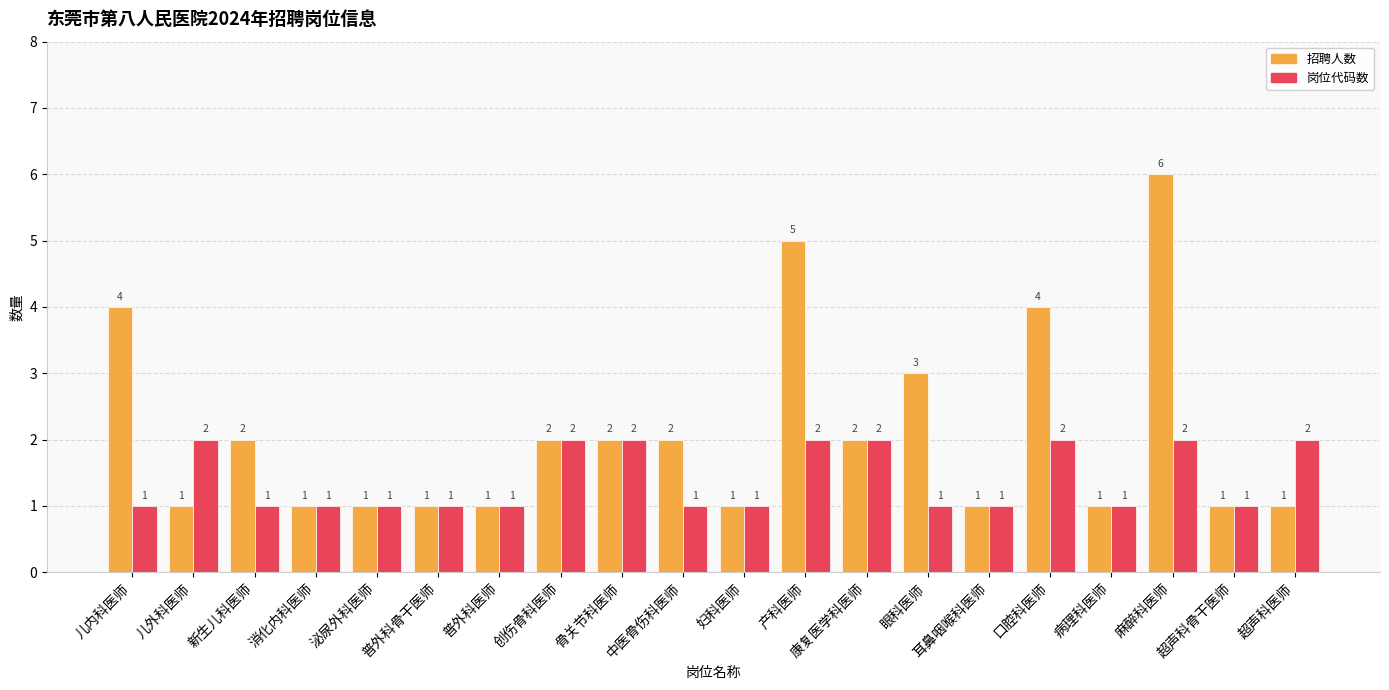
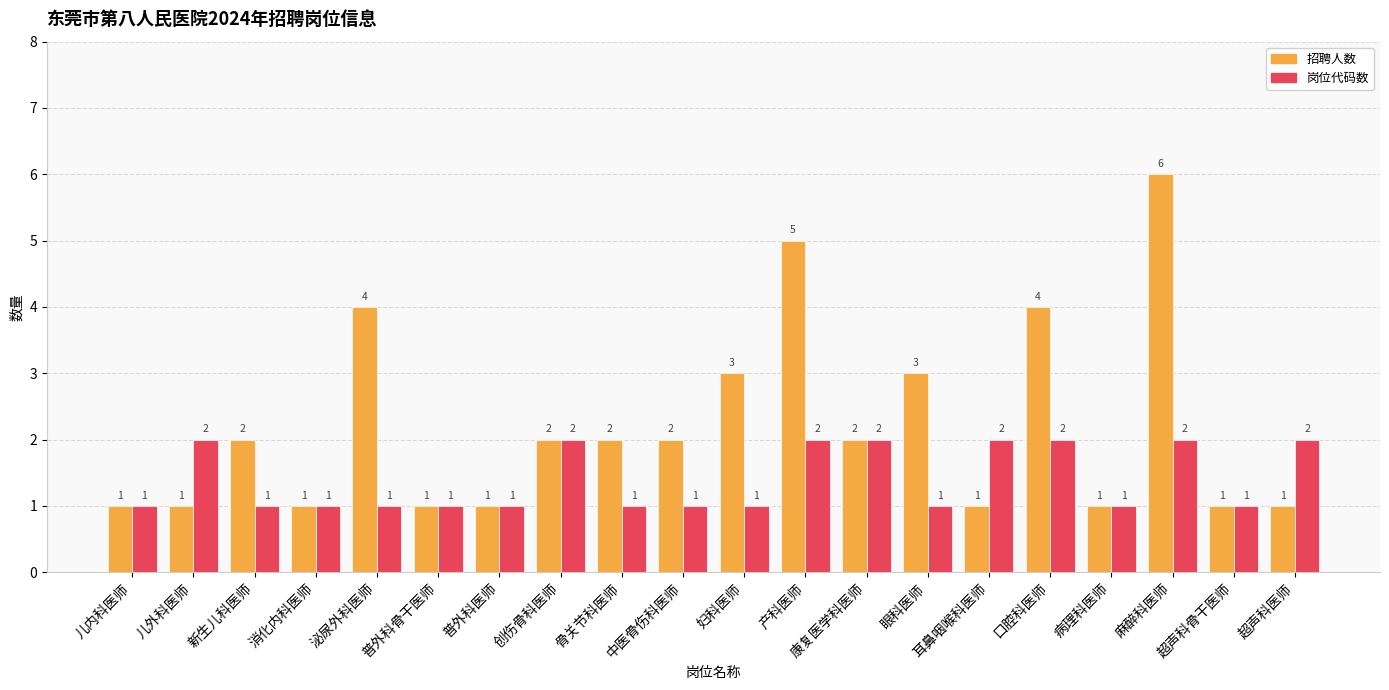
招聘人数, 儿内科医师: 4 -> 1
招聘人数, 泌尿外科医师: 1 -> 4
岗位代码数, 骨关节科医师: 2 -> 1
招聘人数, 妇科医师: 1 -> 3
岗位代码数, 耳鼻咽喉科医师: 1 -> 2
